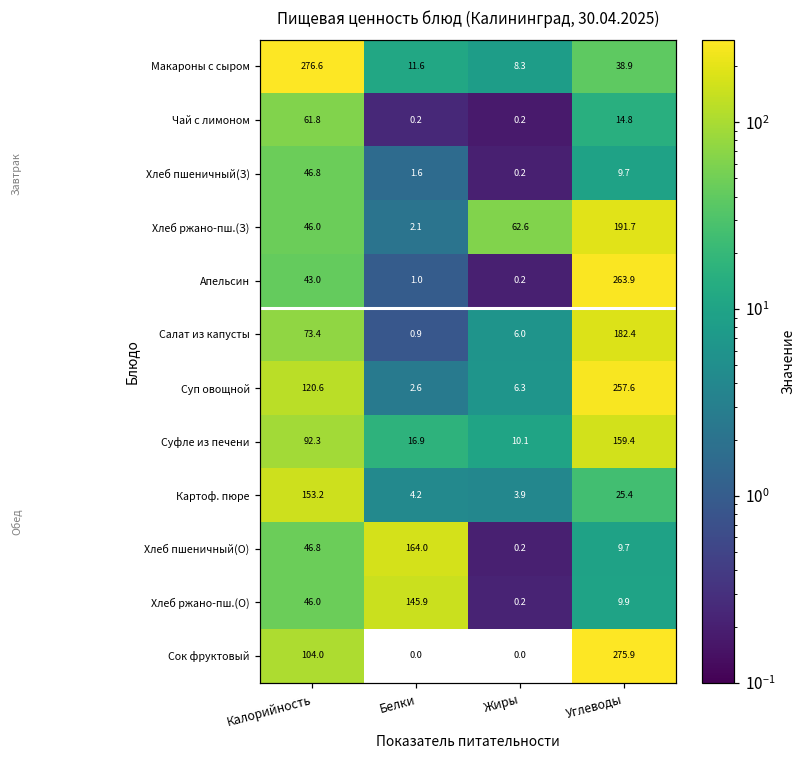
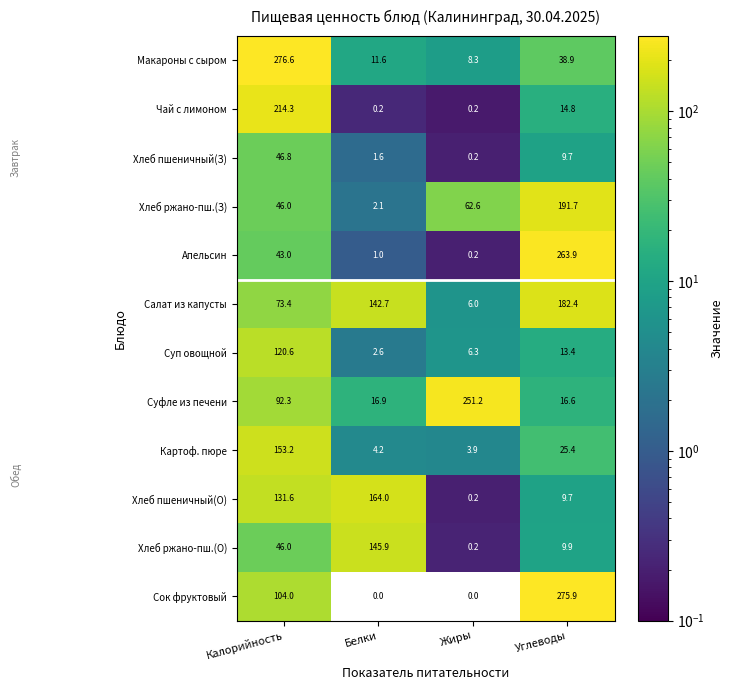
Чай с лимоном, Калорийность: 61.8 -> 214.3
Салат из капусты, Белки: 0.9 -> 142.7
Суп овощной, Углеводы: 257.6 -> 13.4
Суфле из печени, Жиры: 10.1 -> 251.2
Суфле из печени, Углеводы: 159.4 -> 16.6
Хлеб пшеничный(О), Калорийность: 46.8 -> 131.6
